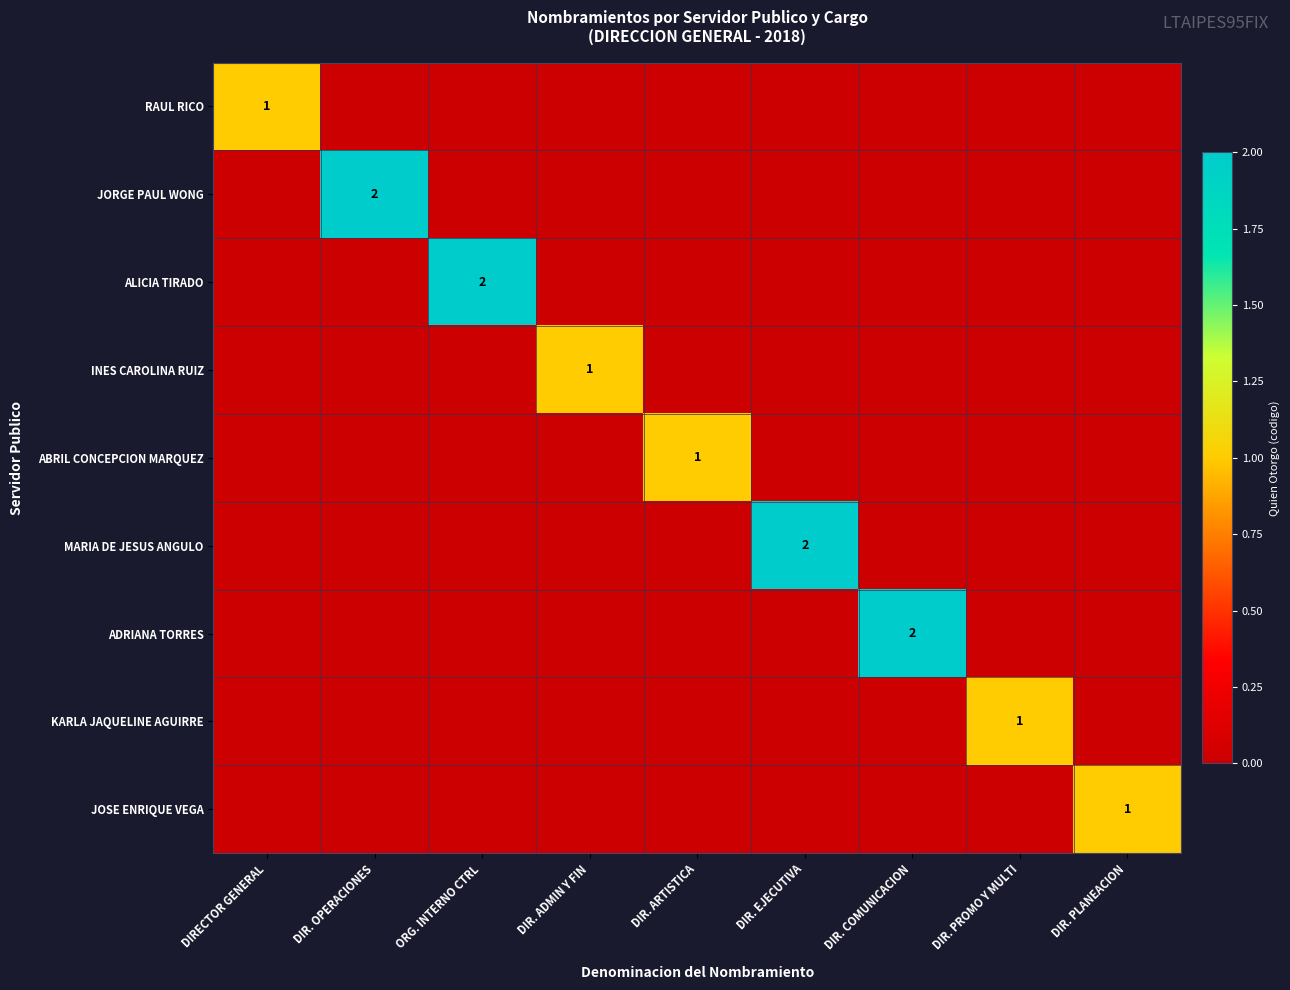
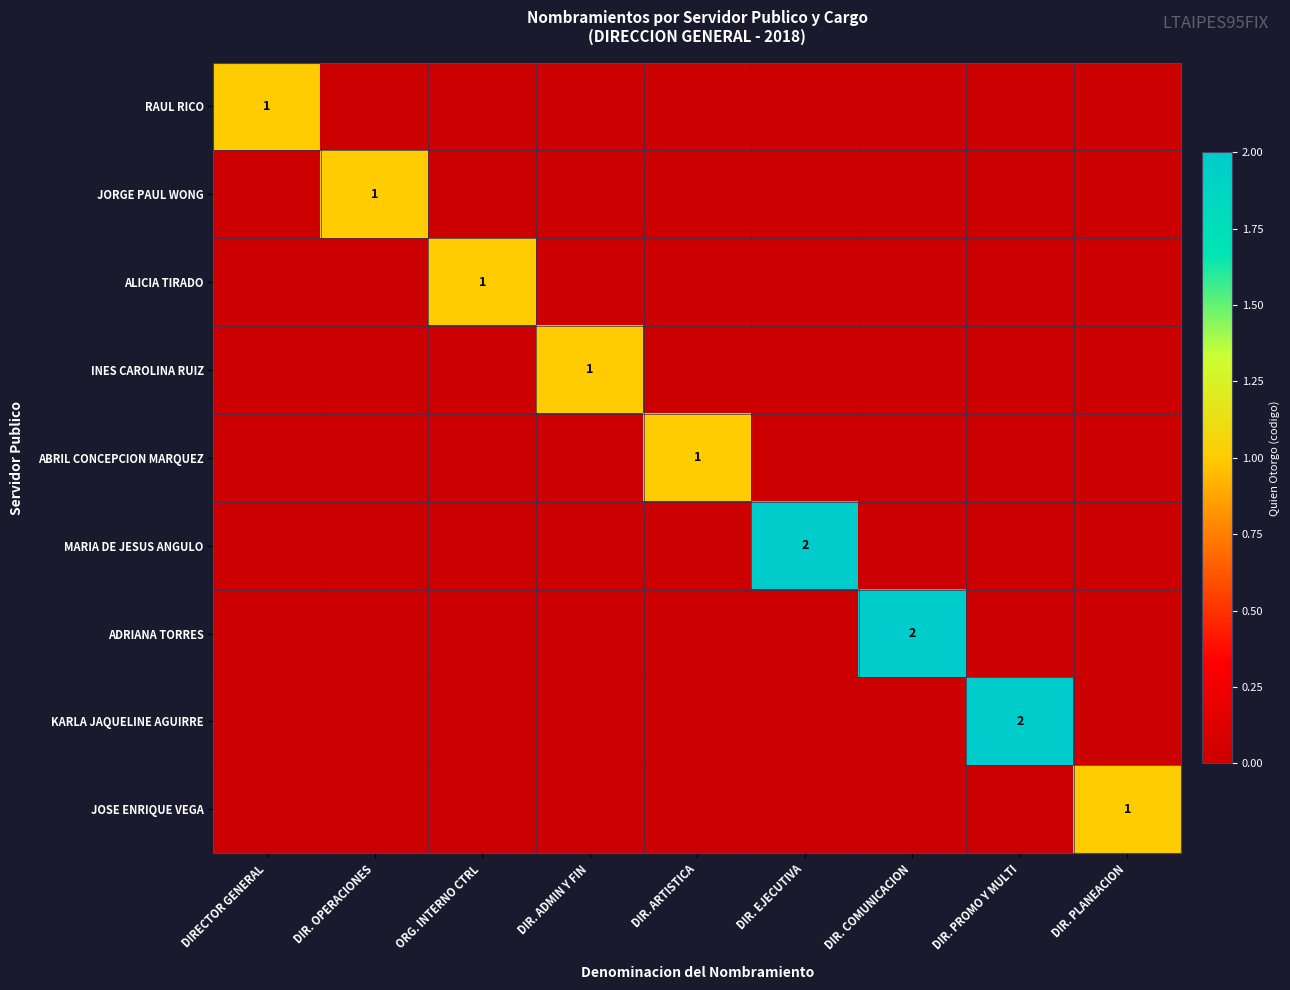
JORGE PAUL WONG, DIR. OPERACIONES: 2 -> 1
ALICIA TIRADO, ORG. INTERNO CTRL: 2 -> 1
KARLA JAQUELINE AGUIRRE, DIR. PROMO Y MULTI: 1 -> 2
